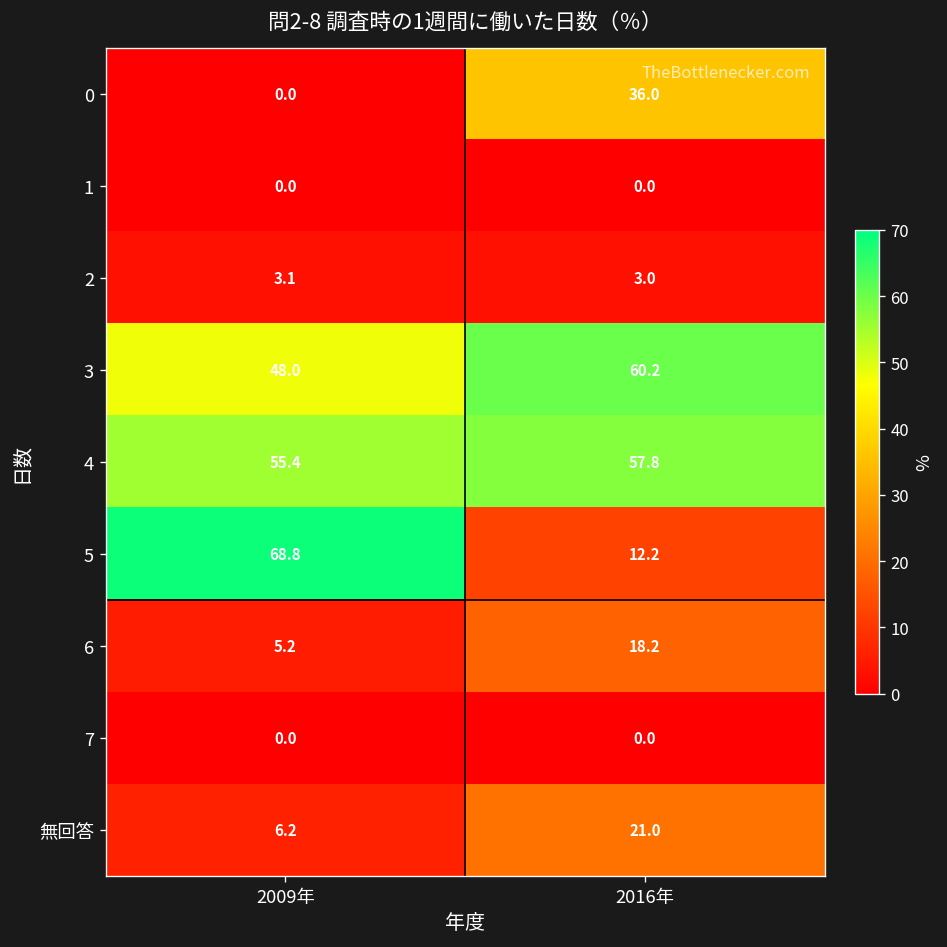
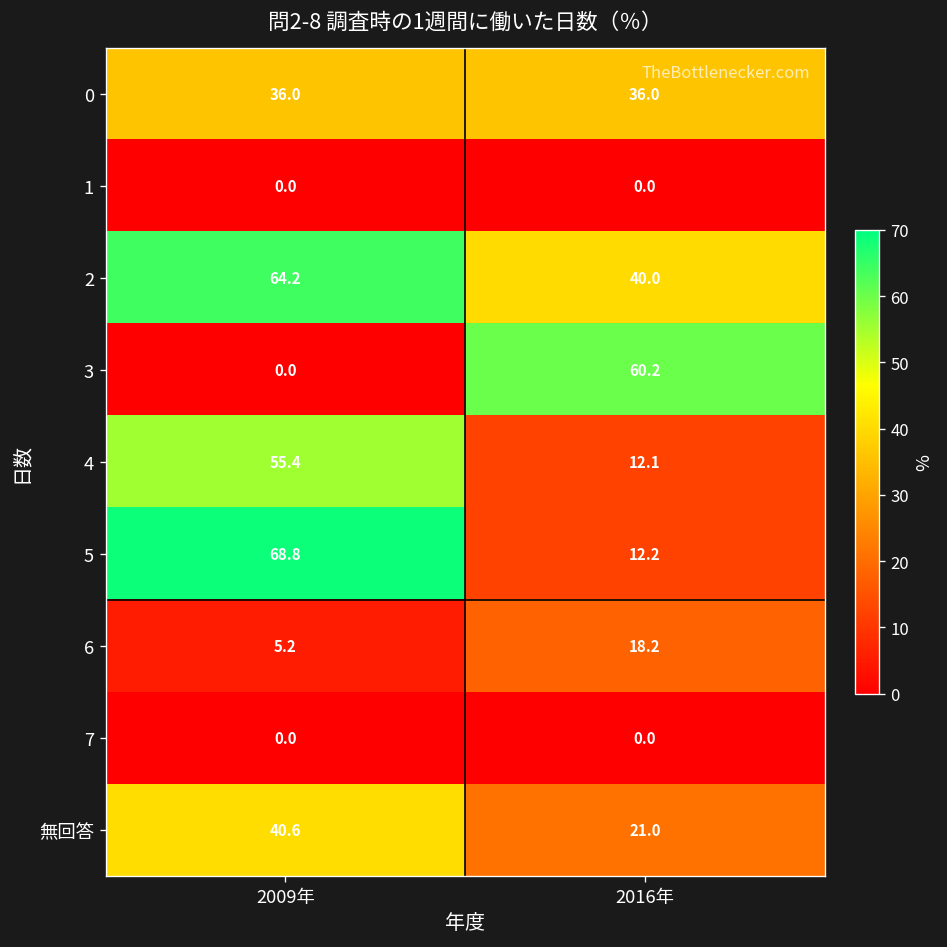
0, 2009年: 0.0 -> 36.0
2, 2009年: 3.1 -> 64.2
2, 2016年: 3.0 -> 40.0
3, 2009年: 48.0 -> 0.0
4, 2016年: 57.8 -> 12.1
無回答, 2009年: 6.2 -> 40.6
